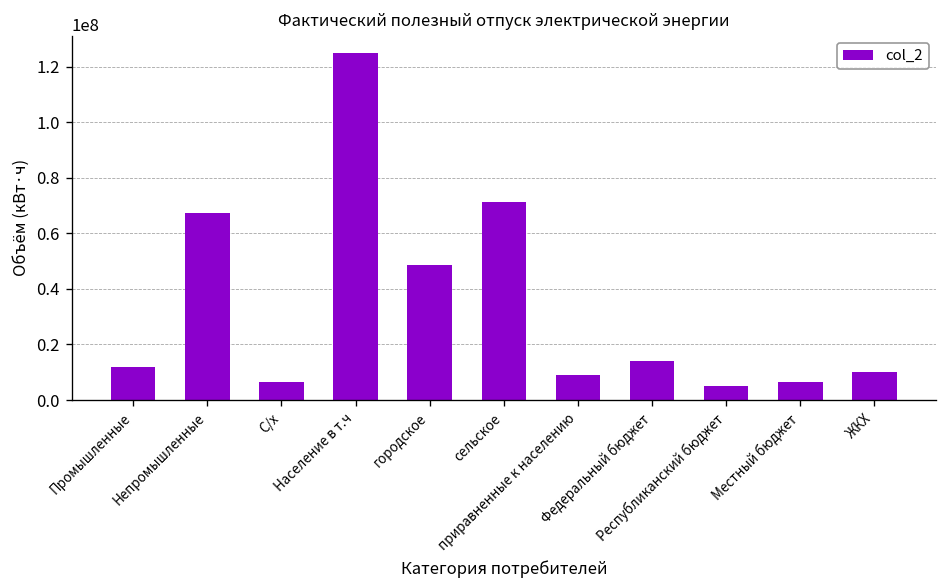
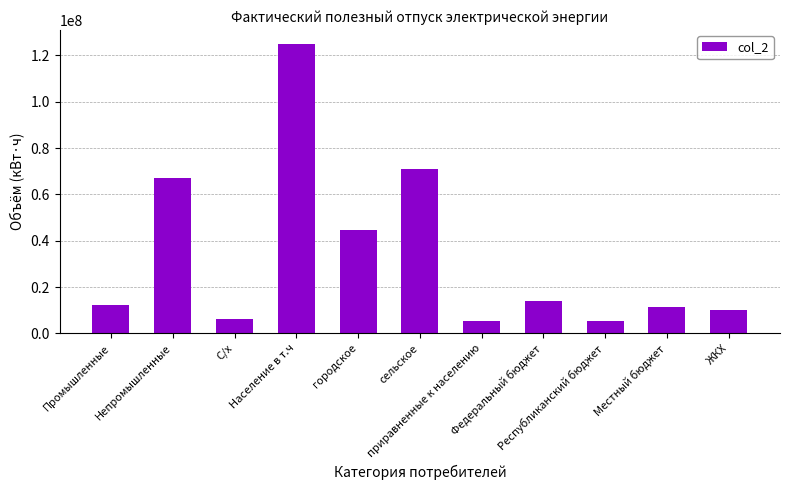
городское: 49000000 -> 45000000
приравненные к населению: 9000000 -> 5000000
Местный бюджет: 6000000 -> 11000000
